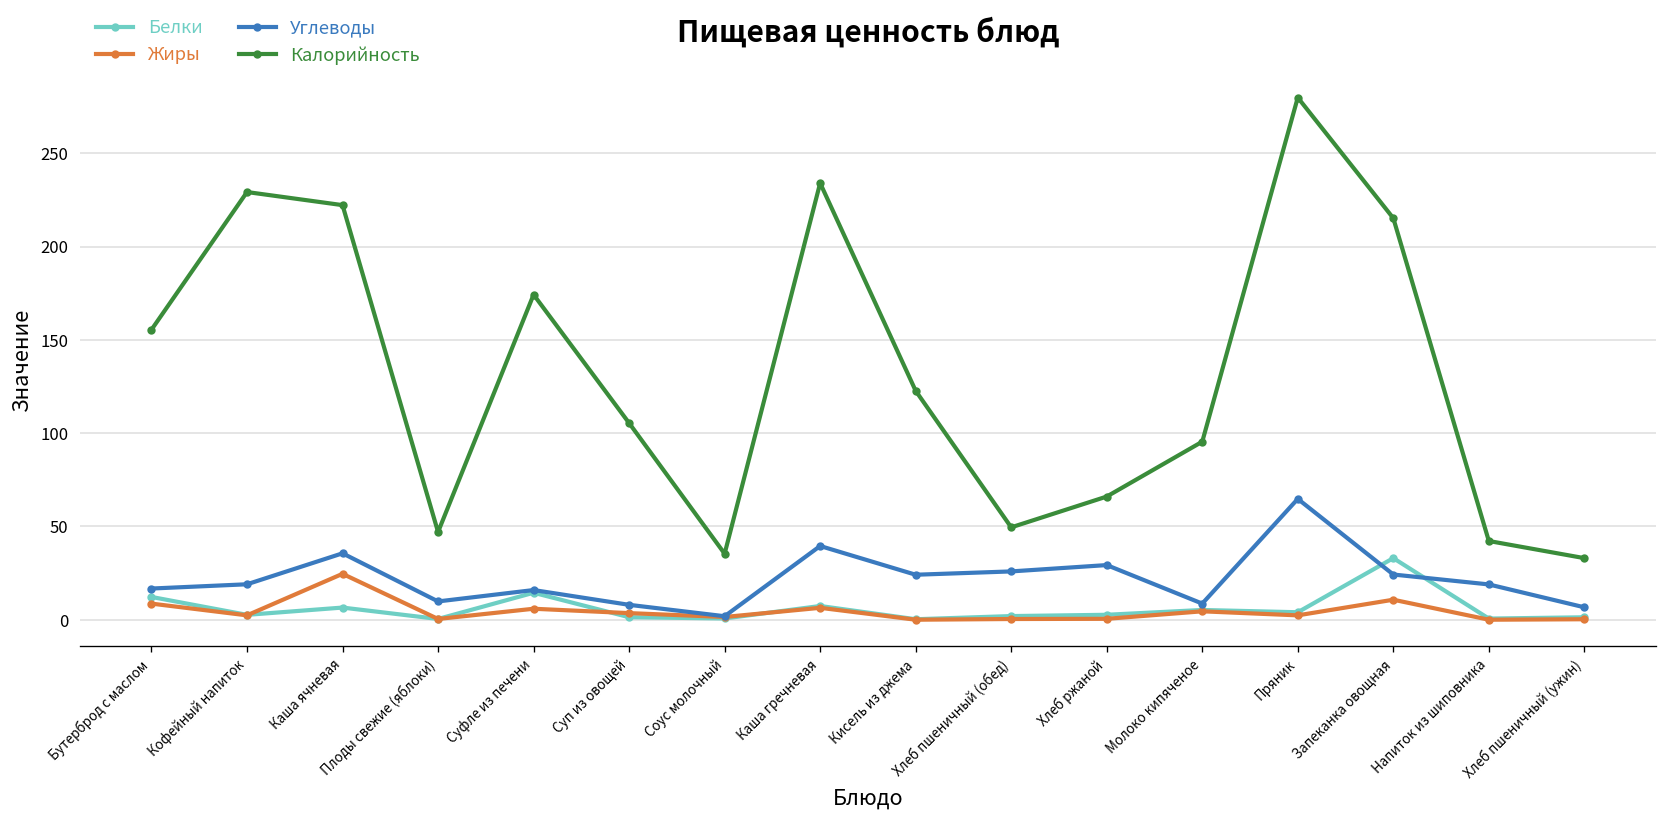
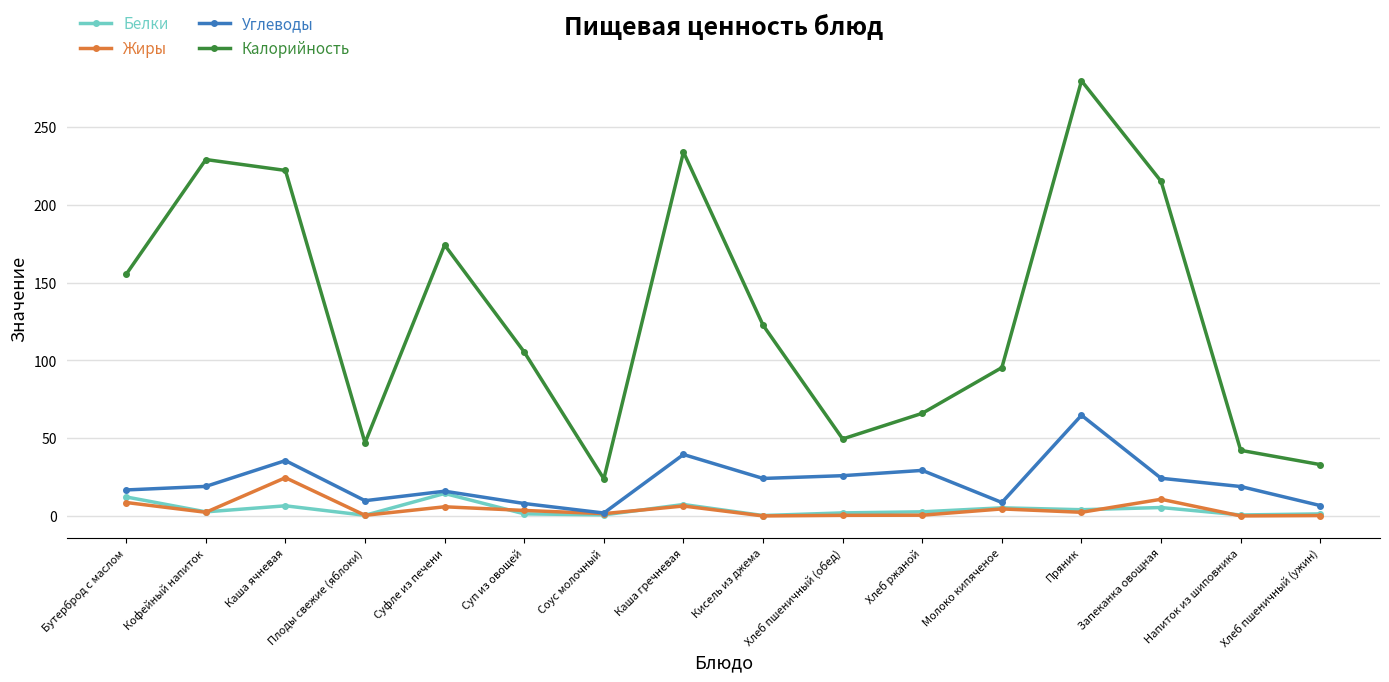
Калорийность, Соус молочный: 35 -> 24
Белки, Запеканка овощная: 33 -> 5
